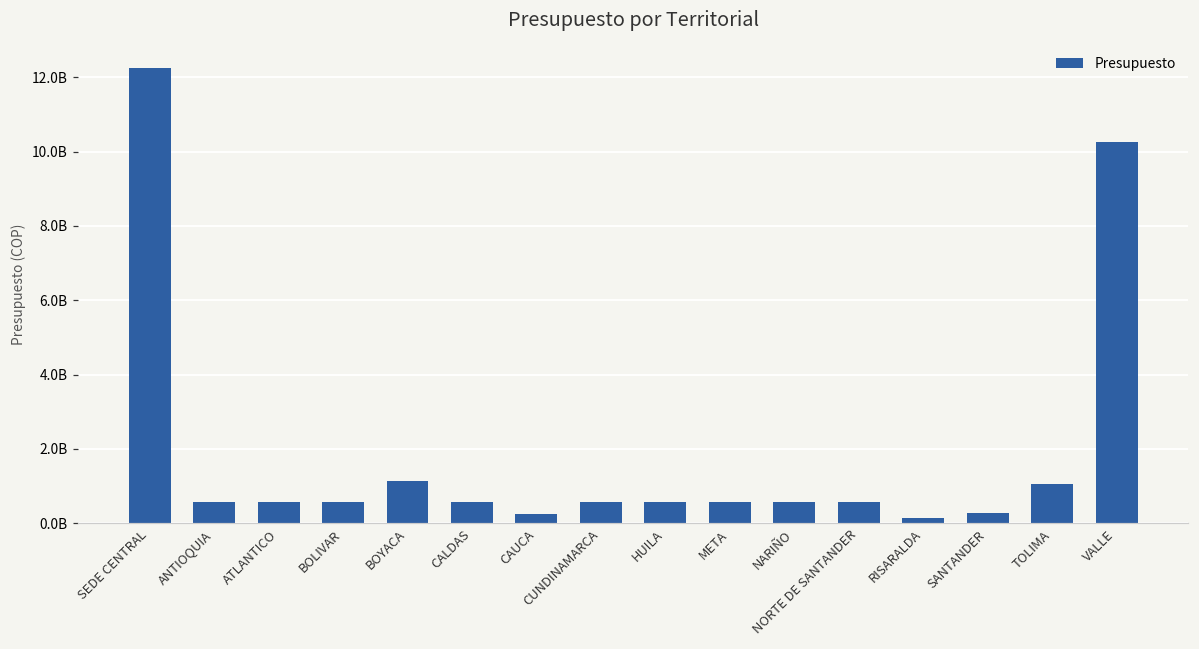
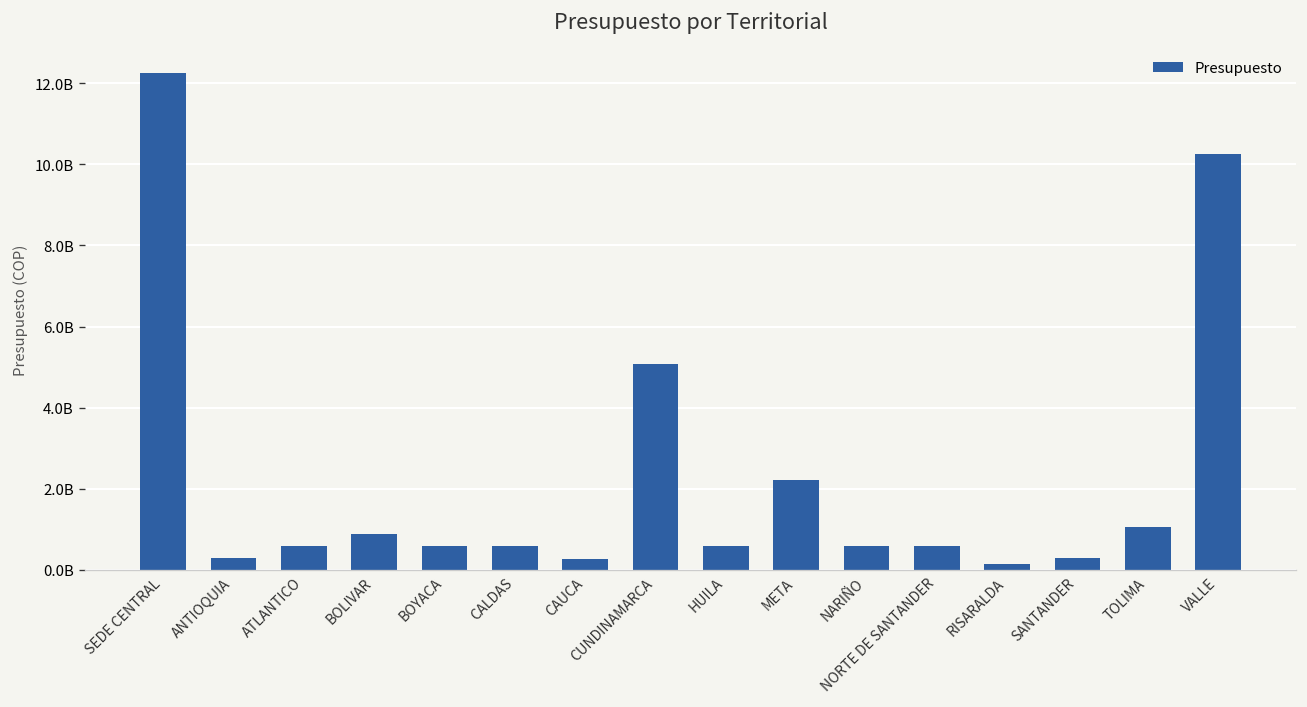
ANTIOQUIA: 600000000 -> 300000000
BOLIVAR: 600000000 -> 900000000
BOYACA: 1100000000 -> 600000000
CUNDINAMARCA: 600000000 -> 5100000000
META: 600000000 -> 2200000000
